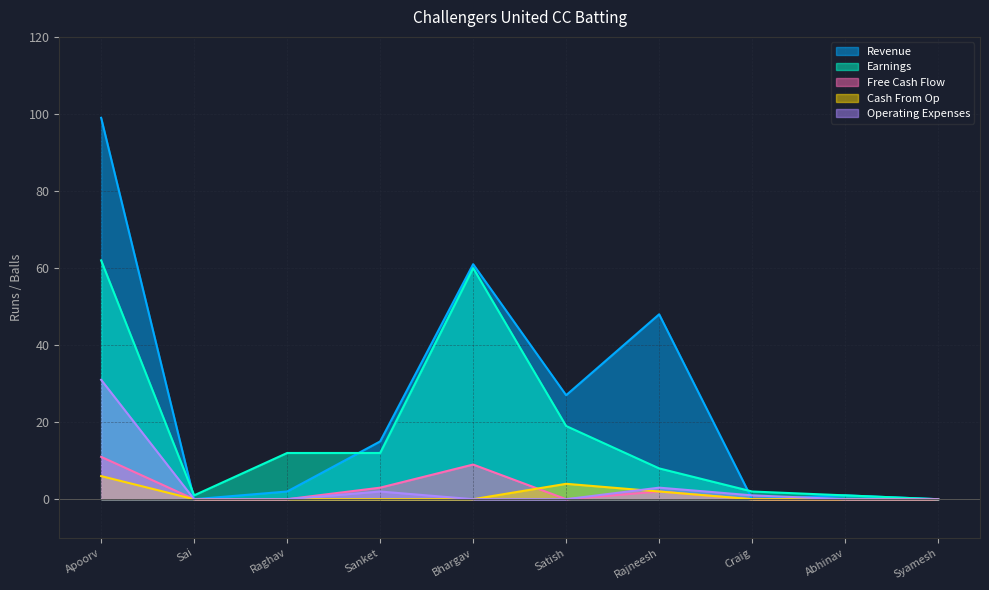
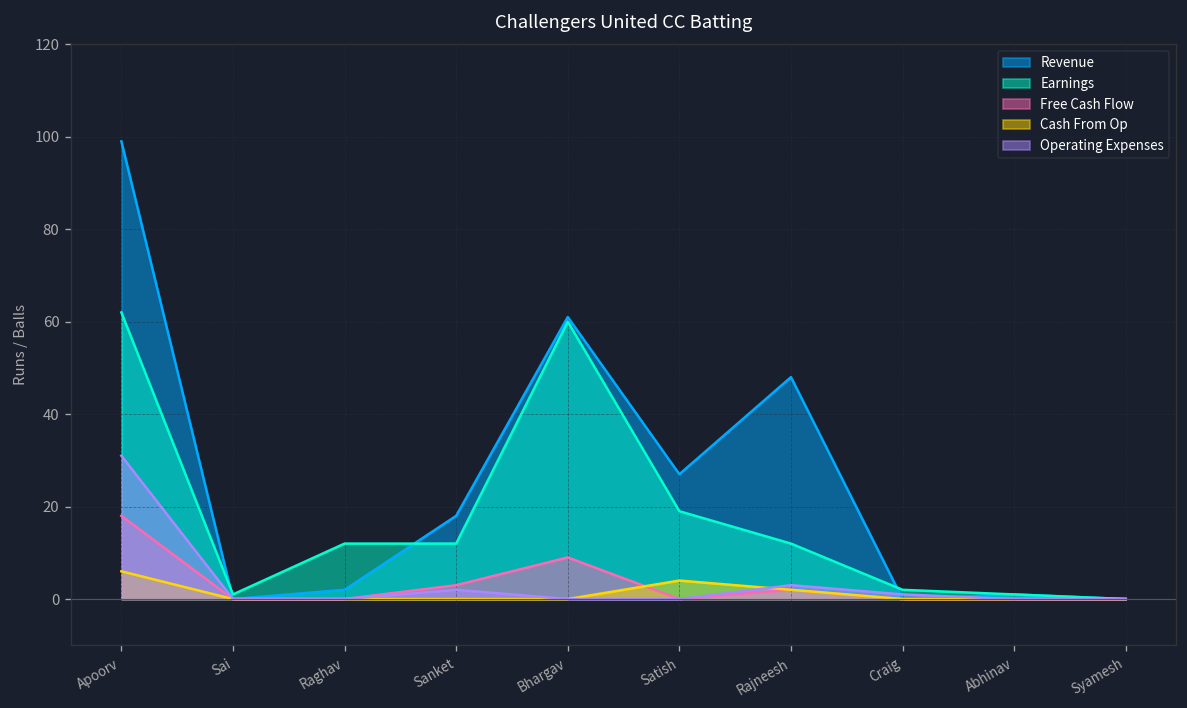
Free Cash Flow, Apoorv: 11 -> 18
Revenue, Sanket: 15 -> 18
Earnings, Rajneesh: 8 -> 12
